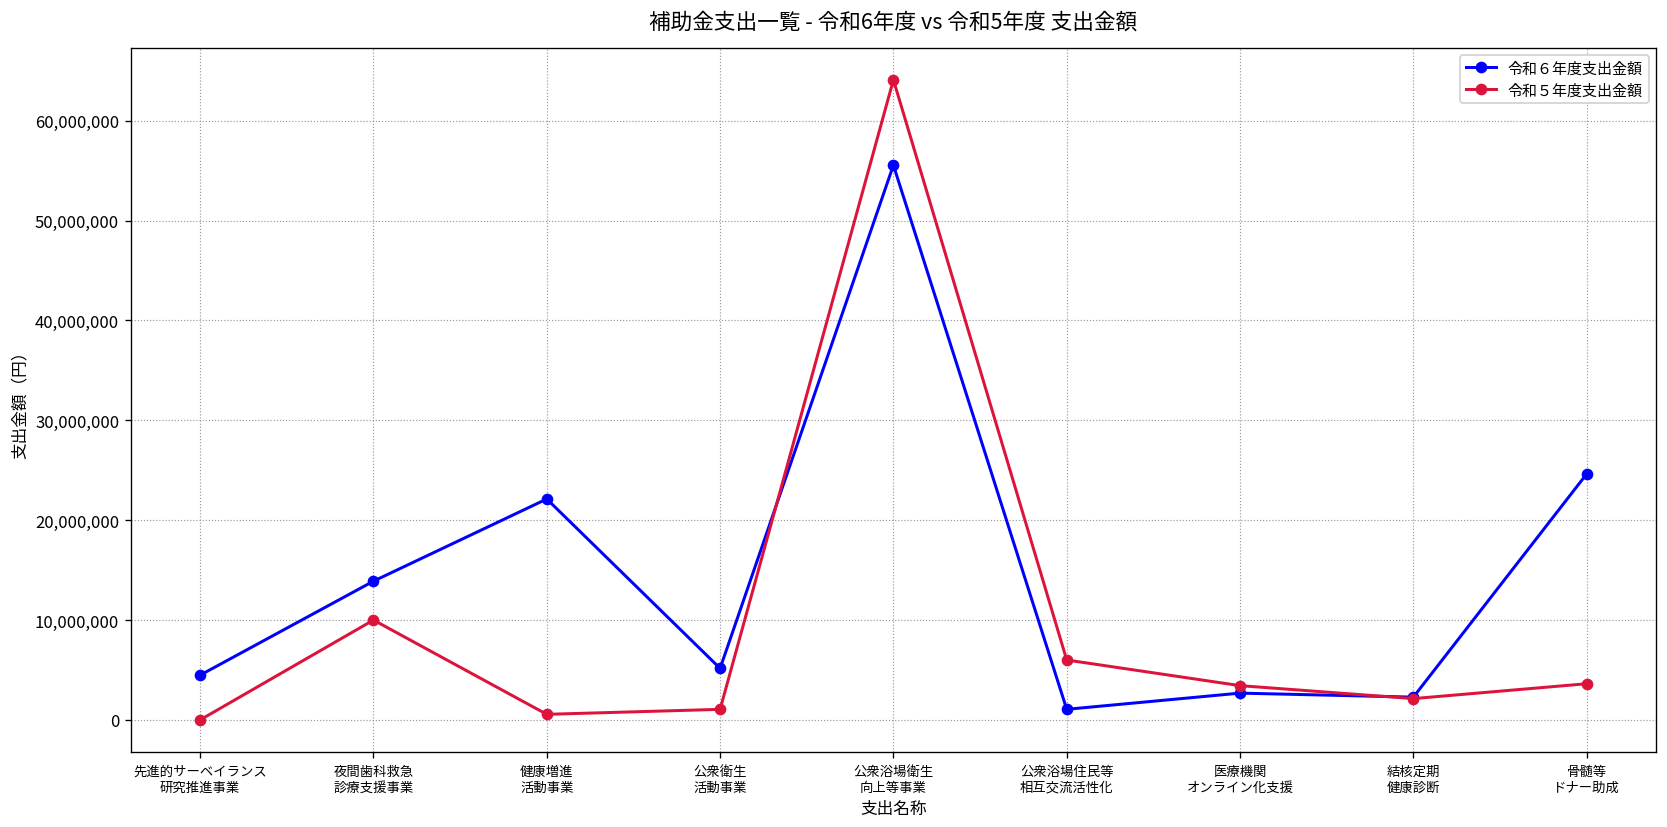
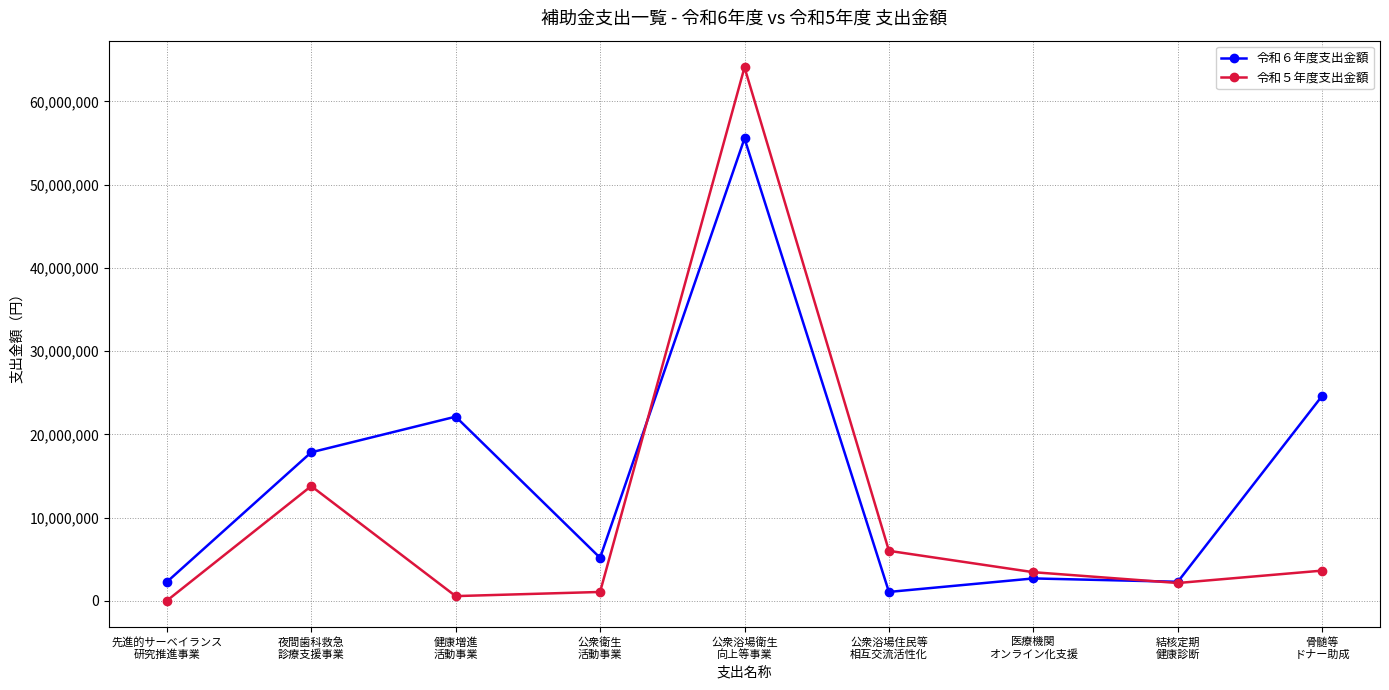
令和６年度支出金額, 先進的サーベイランス 研究推進事業: 4,000,000 -> 2,000,000
令和６年度支出金額, 夜間歯科救急 診療支援事業: 14,000,000 -> 18,000,000
令和５年度支出金額, 夜間歯科救急 診療支援事業: 10,000,000 -> 14,000,000
